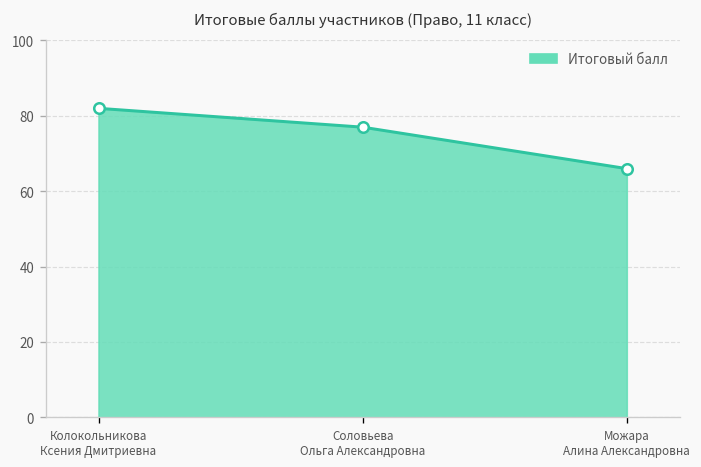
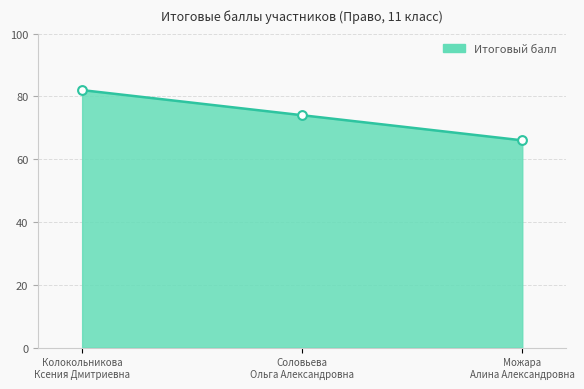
Соловьева Ольга Александровна: 77 -> 74
